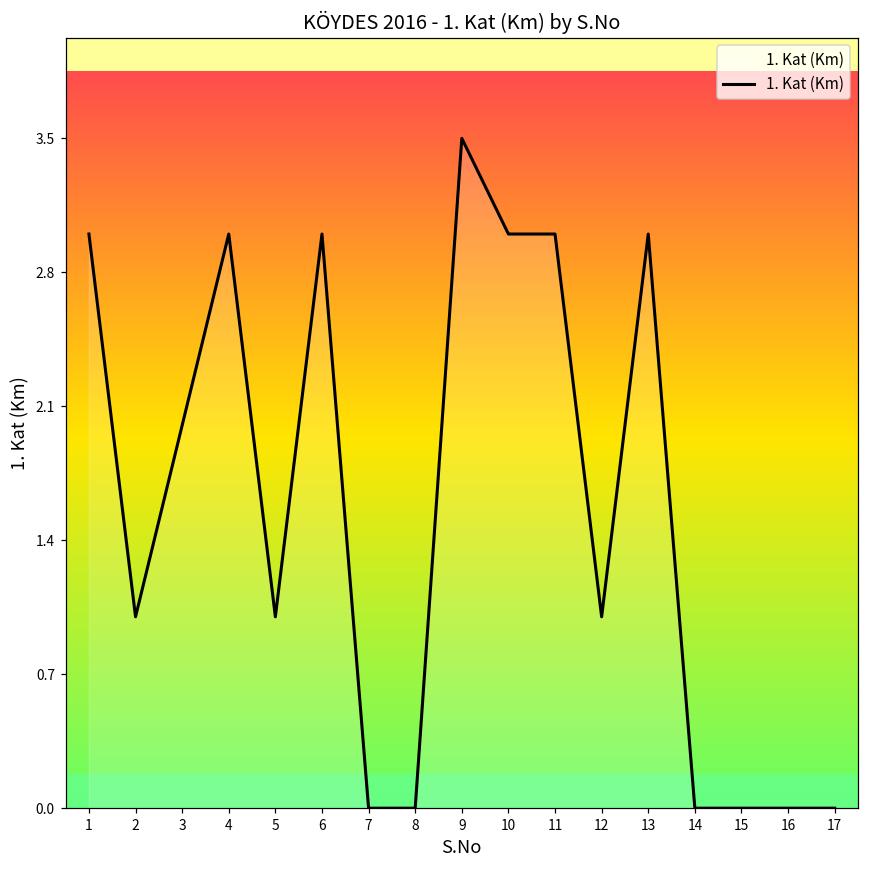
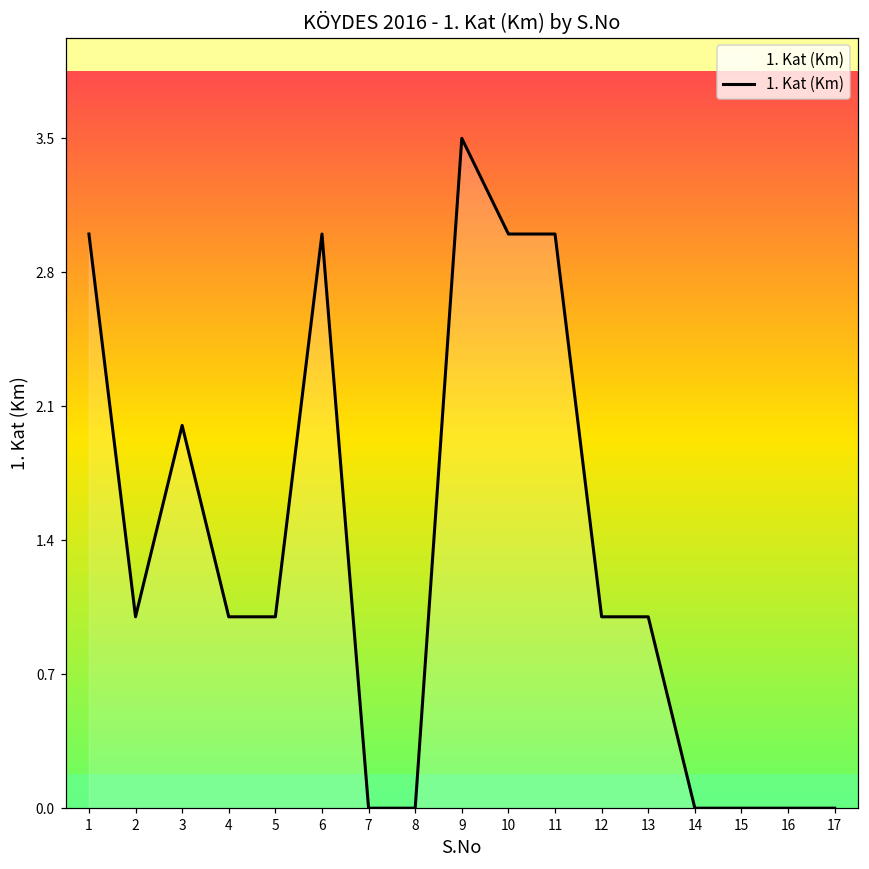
4: 3 -> 1
13: 3 -> 1
